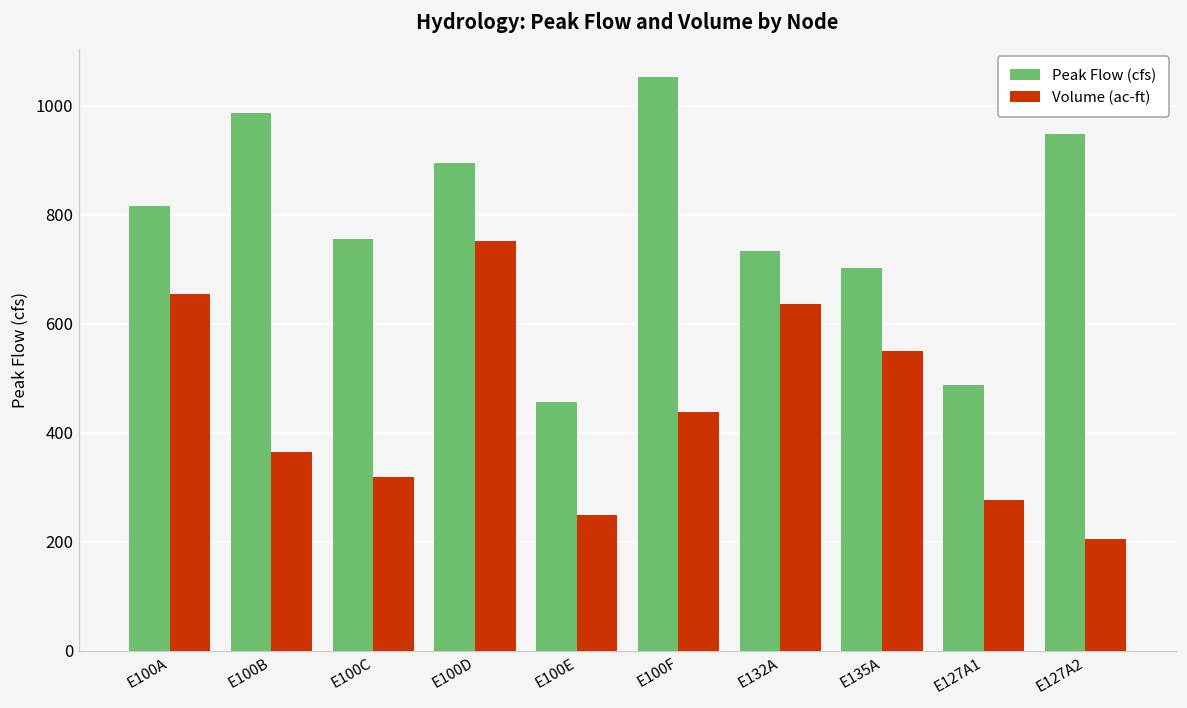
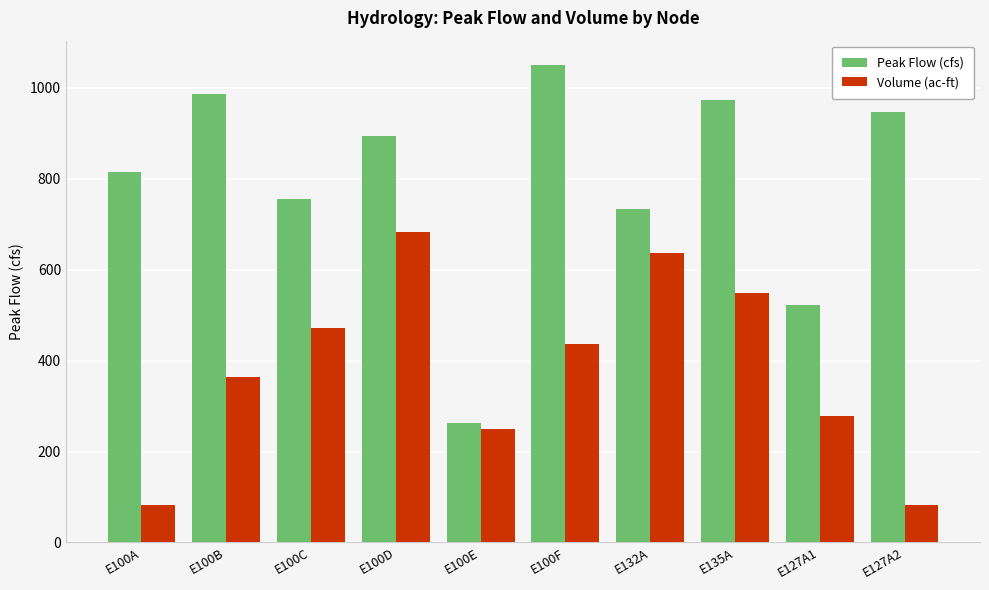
Volume (ac-ft), E100A: 650 -> 80
Volume (ac-ft), E100C: 320 -> 470
Volume (ac-ft), E100D: 750 -> 680
Peak Flow (cfs), E100E: 460 -> 260
Peak Flow (cfs), E135A: 700 -> 970
Peak Flow (cfs), E127A1: 490 -> 520
Volume (ac-ft), E127A2: 210 -> 80
